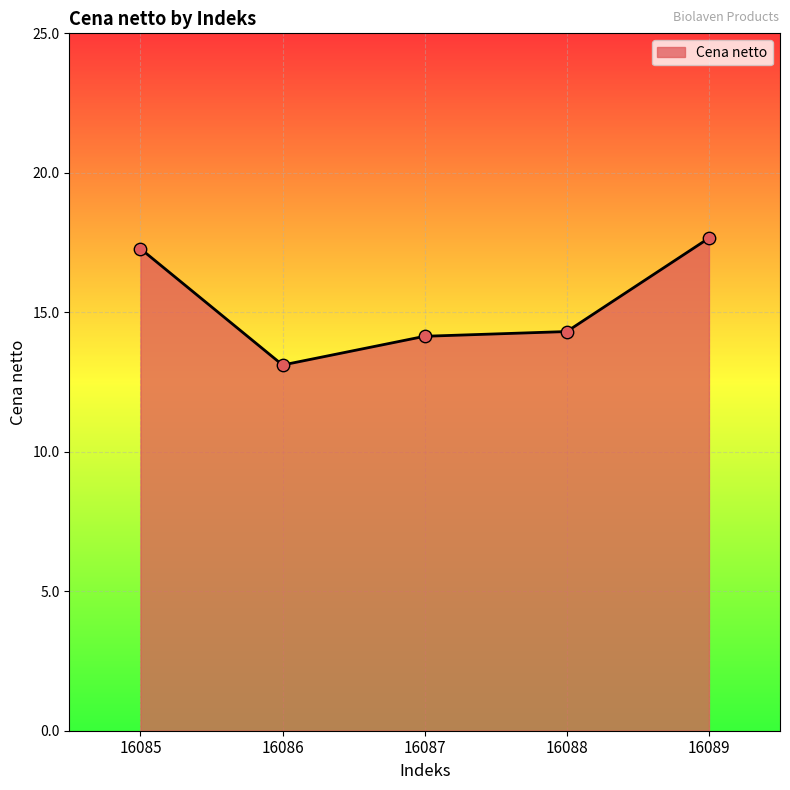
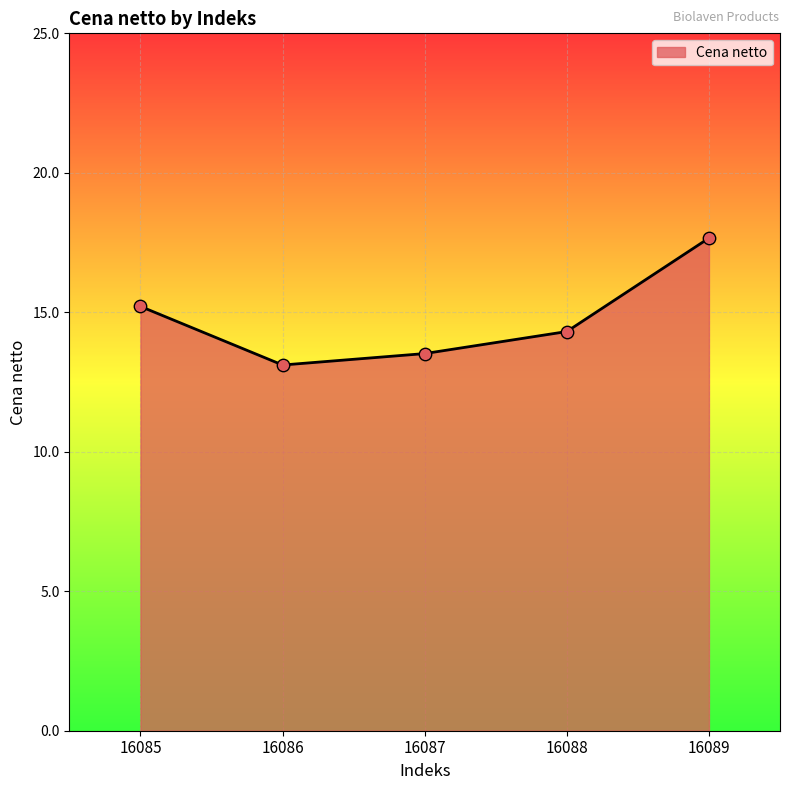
16085: 17.3 -> 15.2
16087: 14.1 -> 13.5
